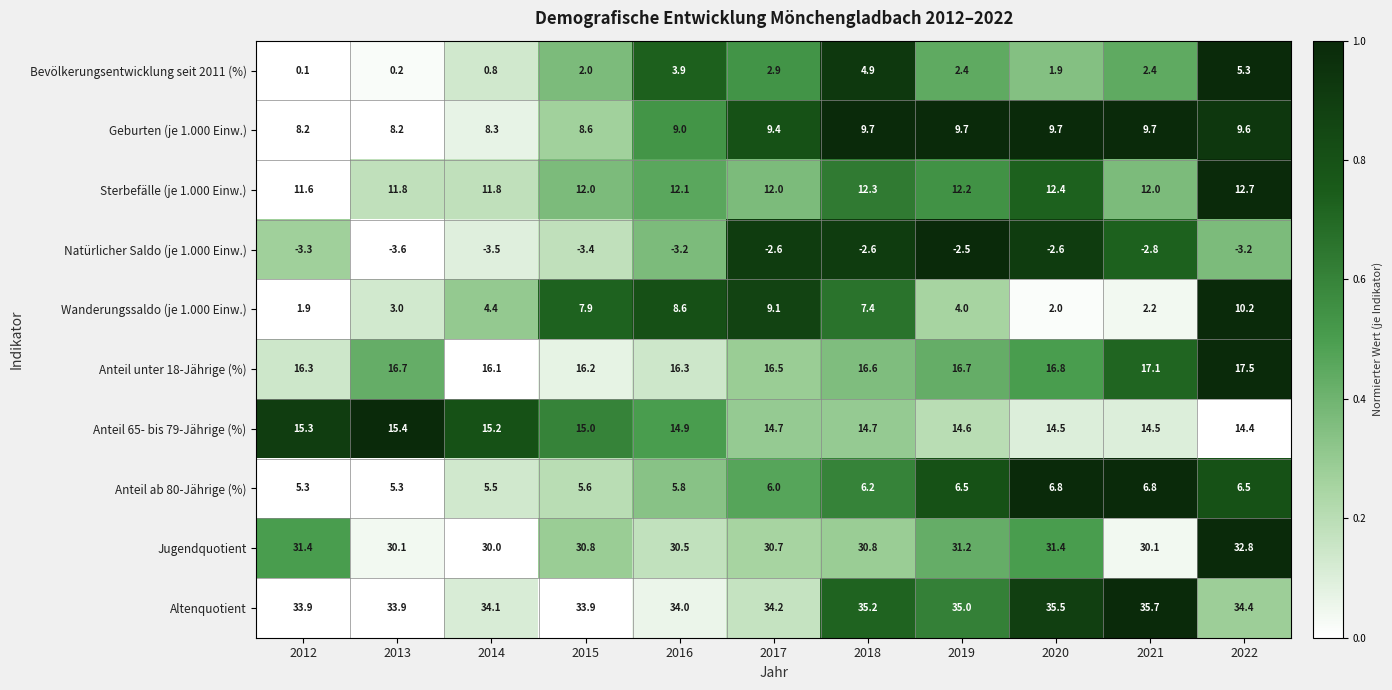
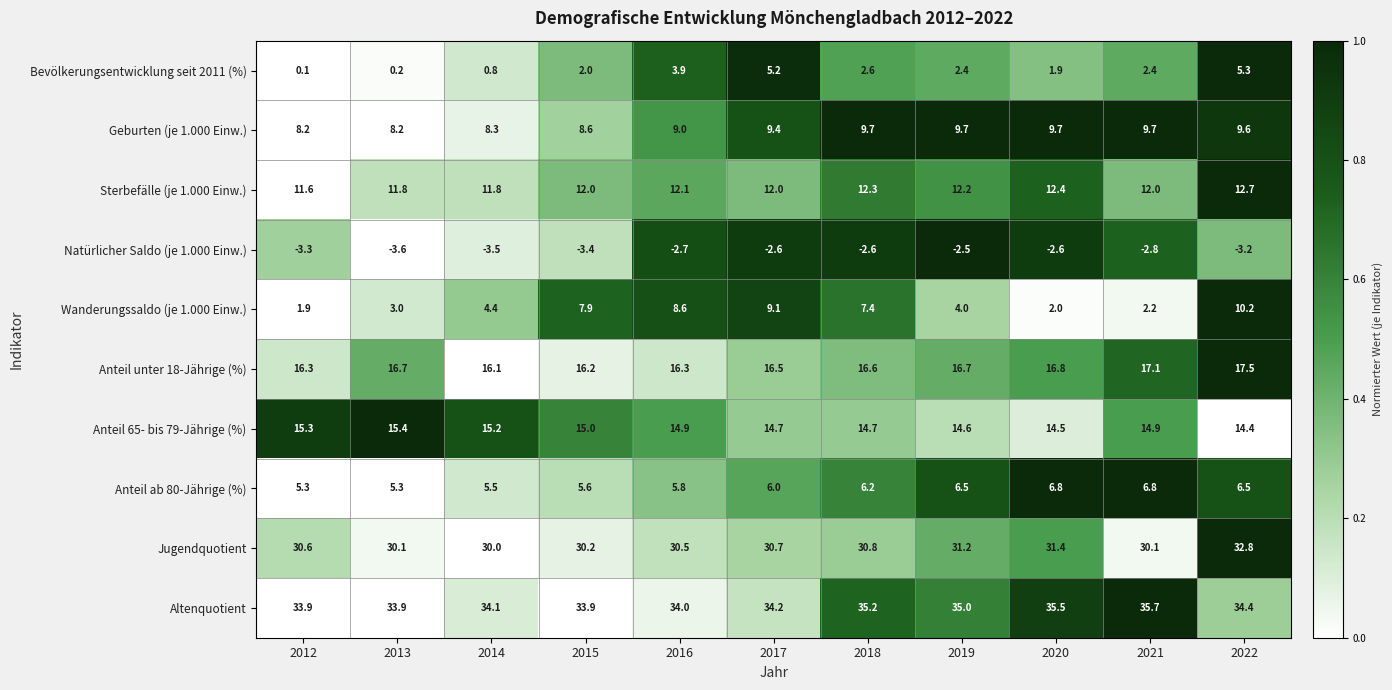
Bevölkerungsentwicklung seit 2011 (%), 2017: 2.9 -> 5.2
Bevölkerungsentwicklung seit 2011 (%), 2018: 4.9 -> 2.6
Natürlicher Saldo (je 1.000 Einw.), 2016: -3.2 -> -2.7
Anteil 65- bis 79-Jährige (%), 2021: 14.5 -> 14.9
Jugendquotient, 2012: 31.4 -> 30.6
Jugendquotient, 2015: 30.8 -> 30.2
